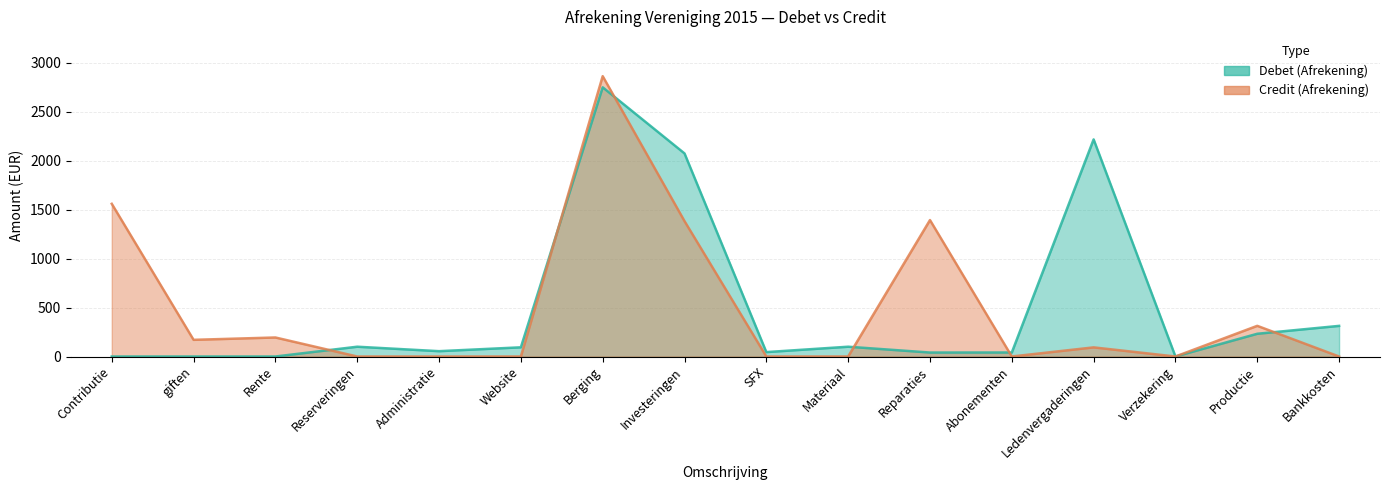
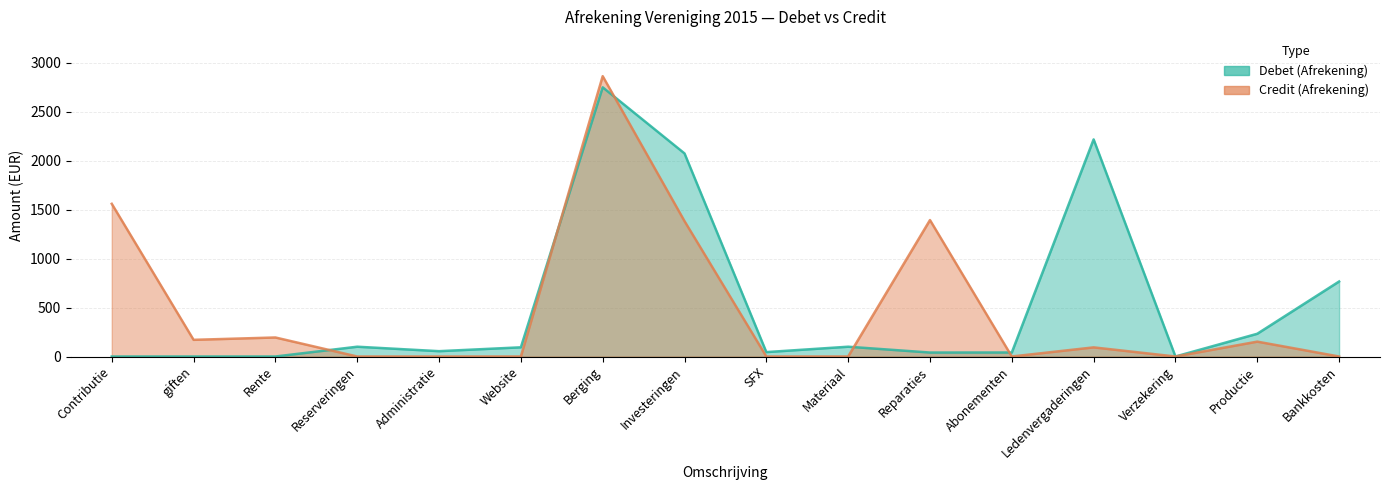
Credit (Afrekening), Productie: 300 -> 200
Debet (Afrekening), Bankkosten: 300 -> 800
